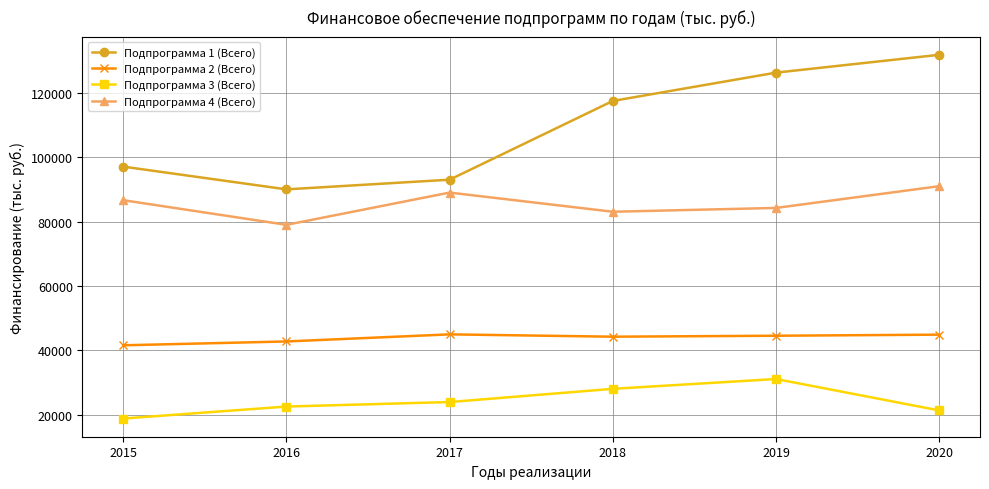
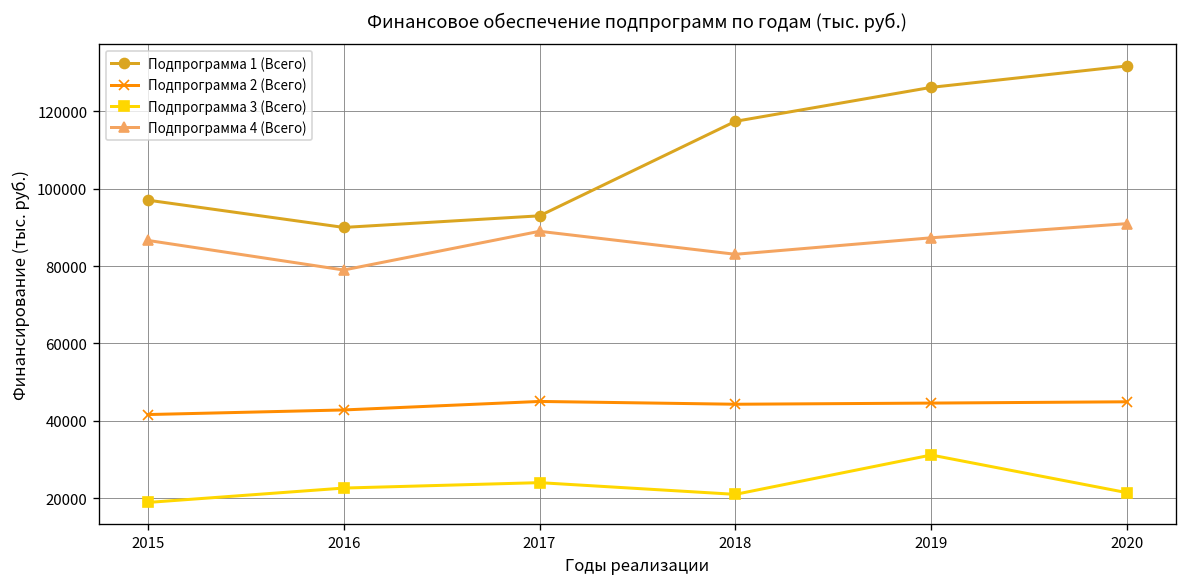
Подпрограмма 3 (Всего), 2018: 28000 -> 21000
Подпрограмма 4 (Всего), 2019: 84000 -> 87000
